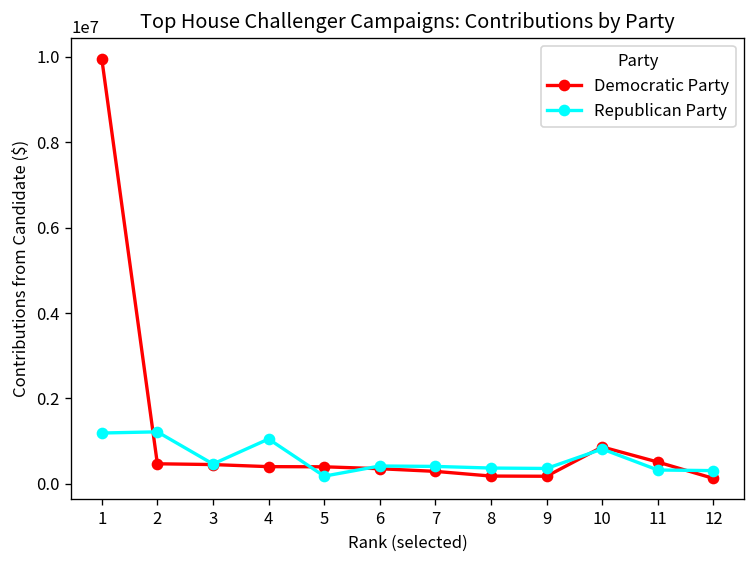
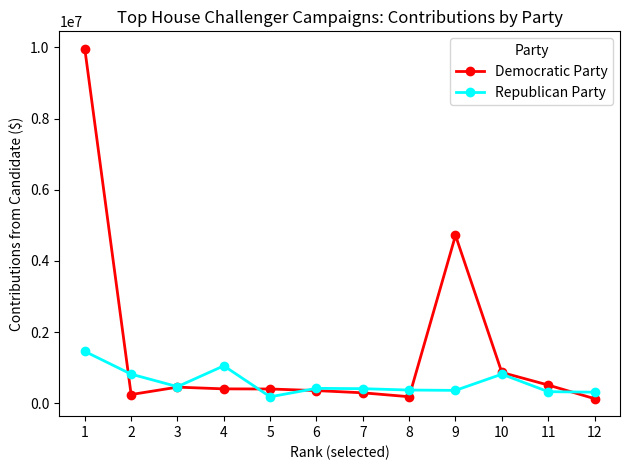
Republican Party, 1: 1200000 -> 1500000
Democratic Party, 2: 500000 -> 200000
Republican Party, 2: 1200000 -> 800000
Democratic Party, 9: 200000 -> 4700000
